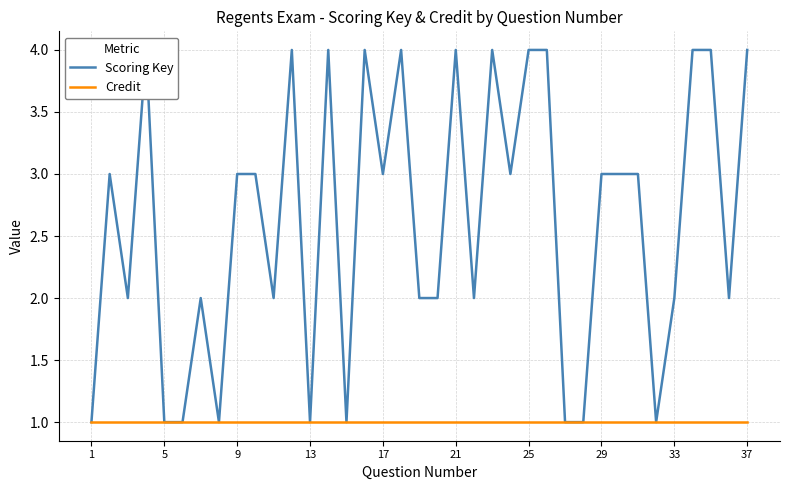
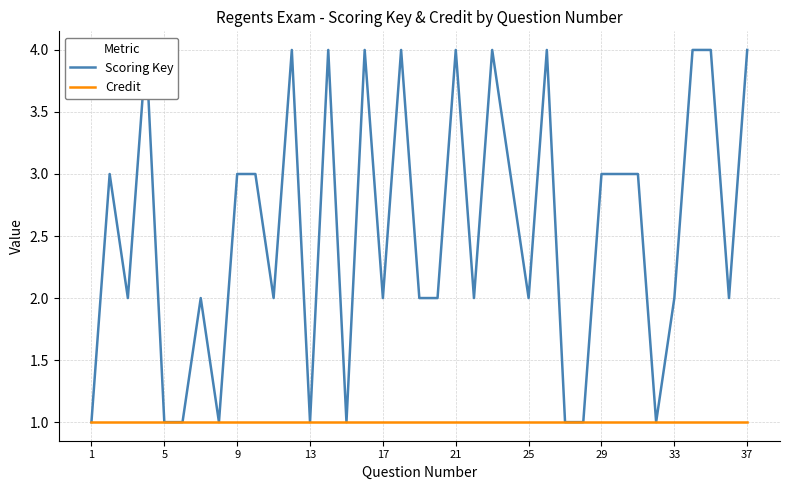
Scoring Key, 17: 3 -> 2
Scoring Key, 25: 4 -> 2
